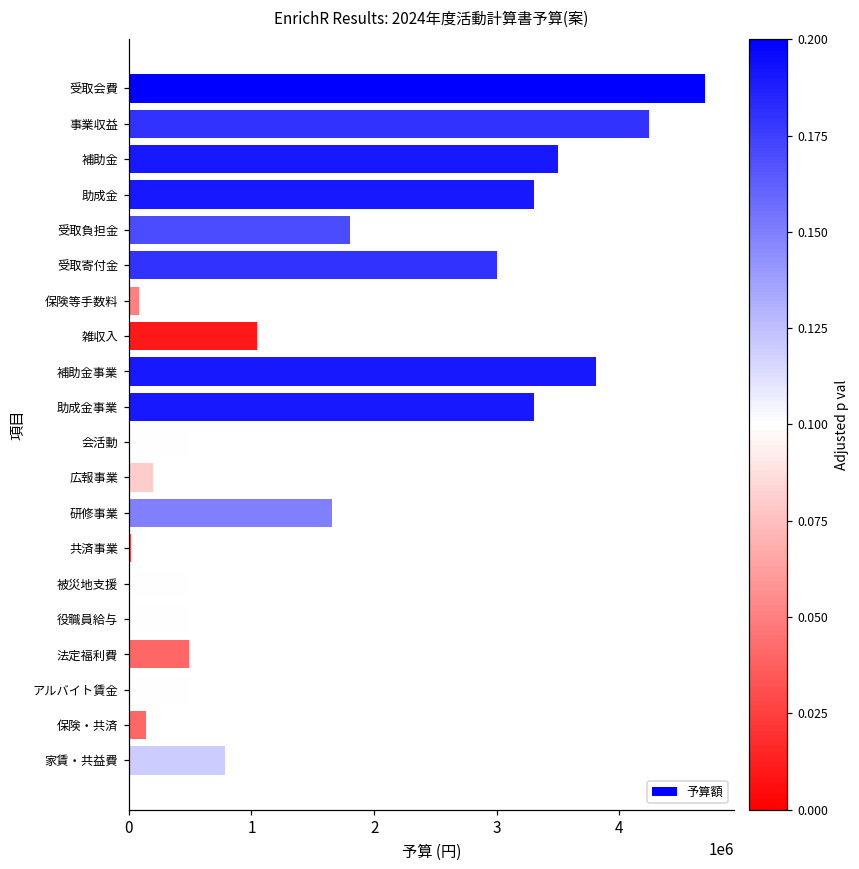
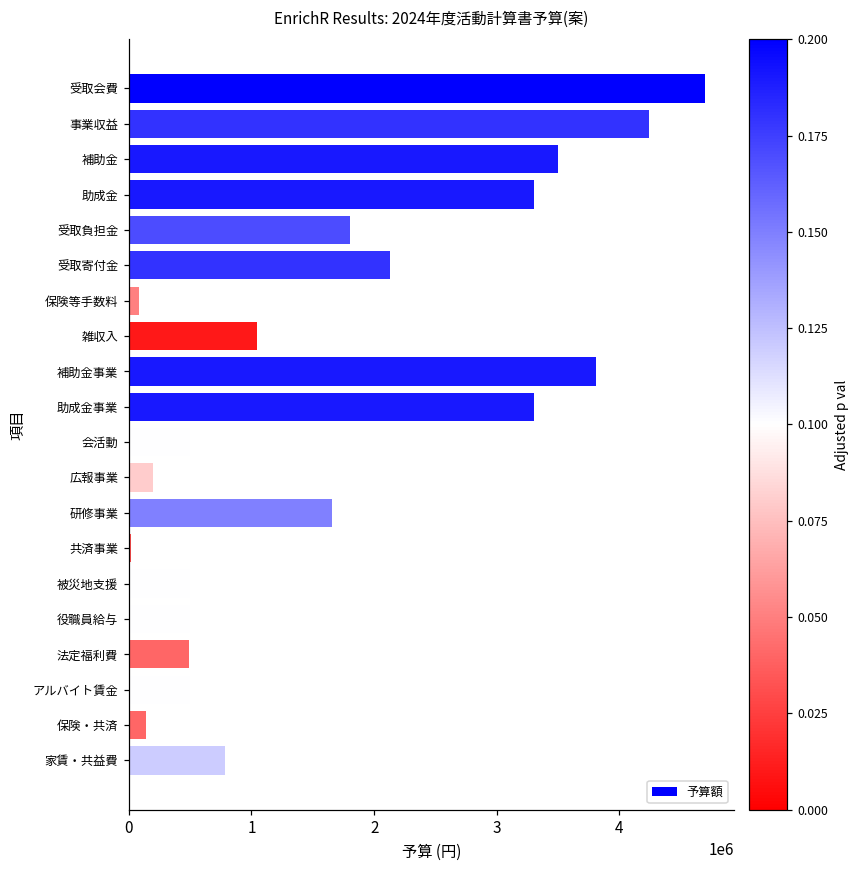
受取寄付金: 3000000 -> 2130000
